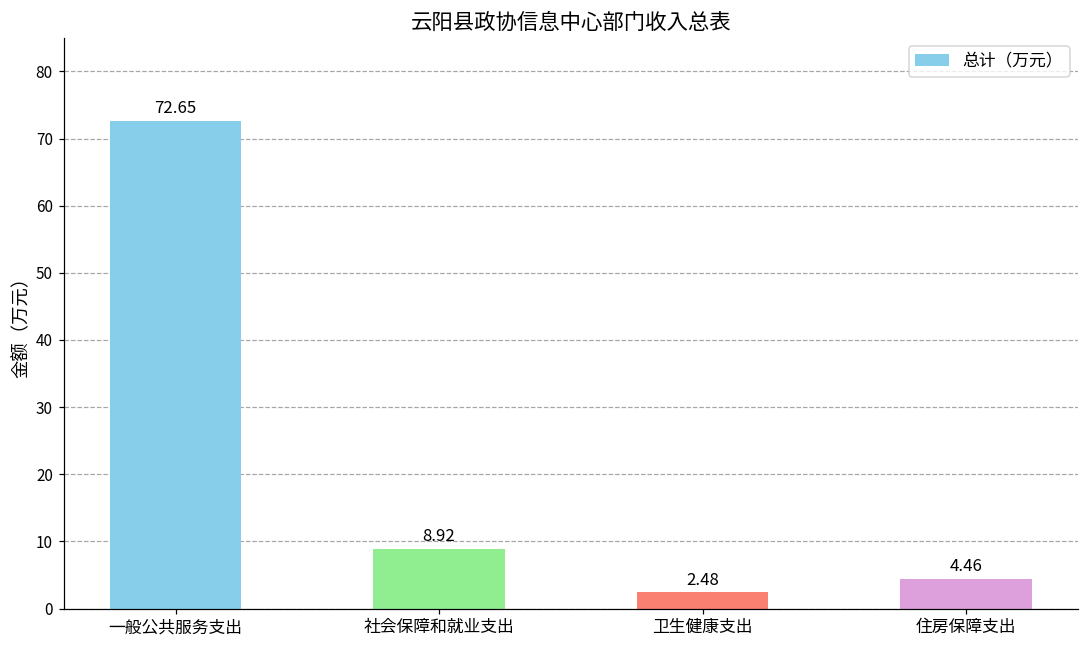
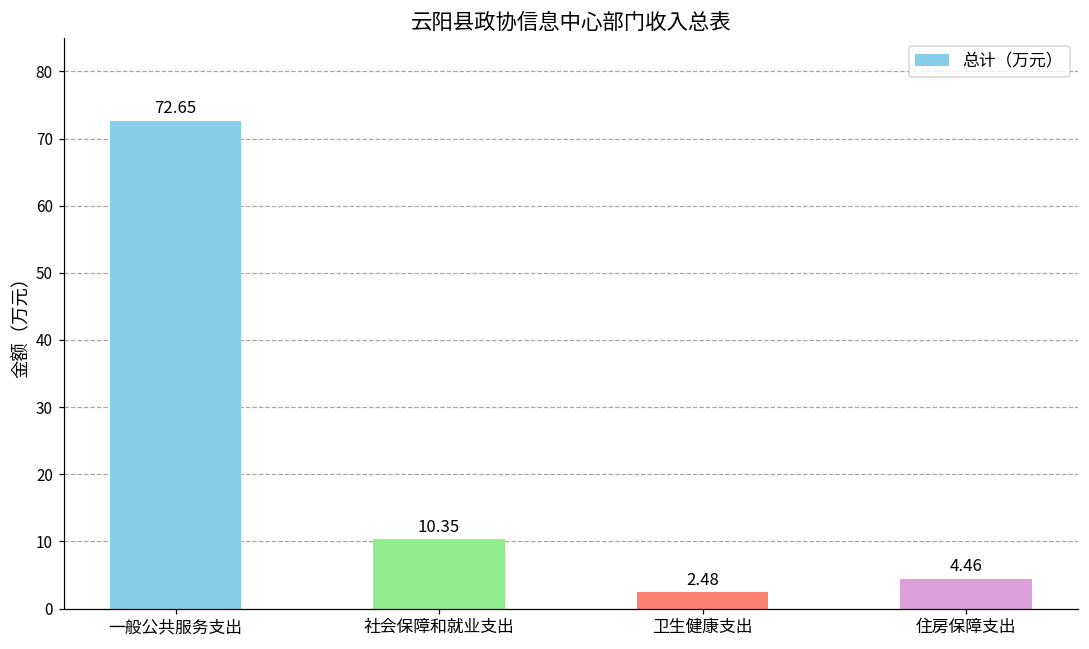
社会保障和就业支出: 8.92 -> 10.35
